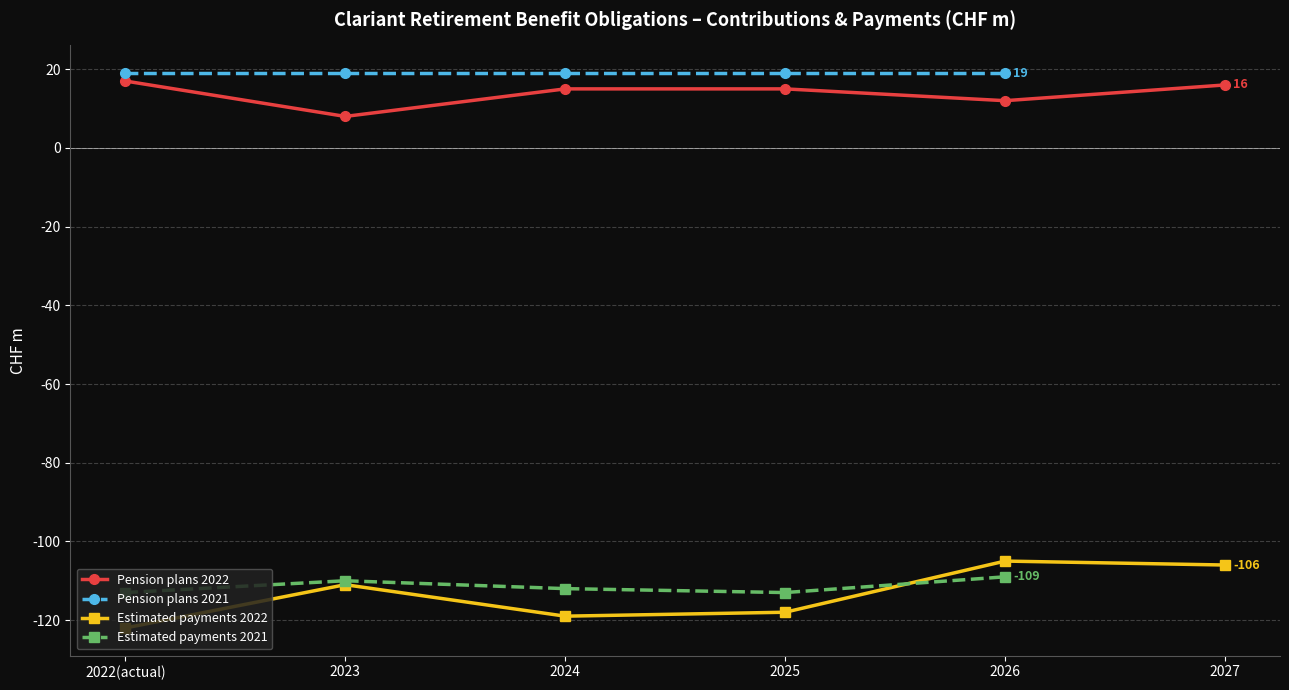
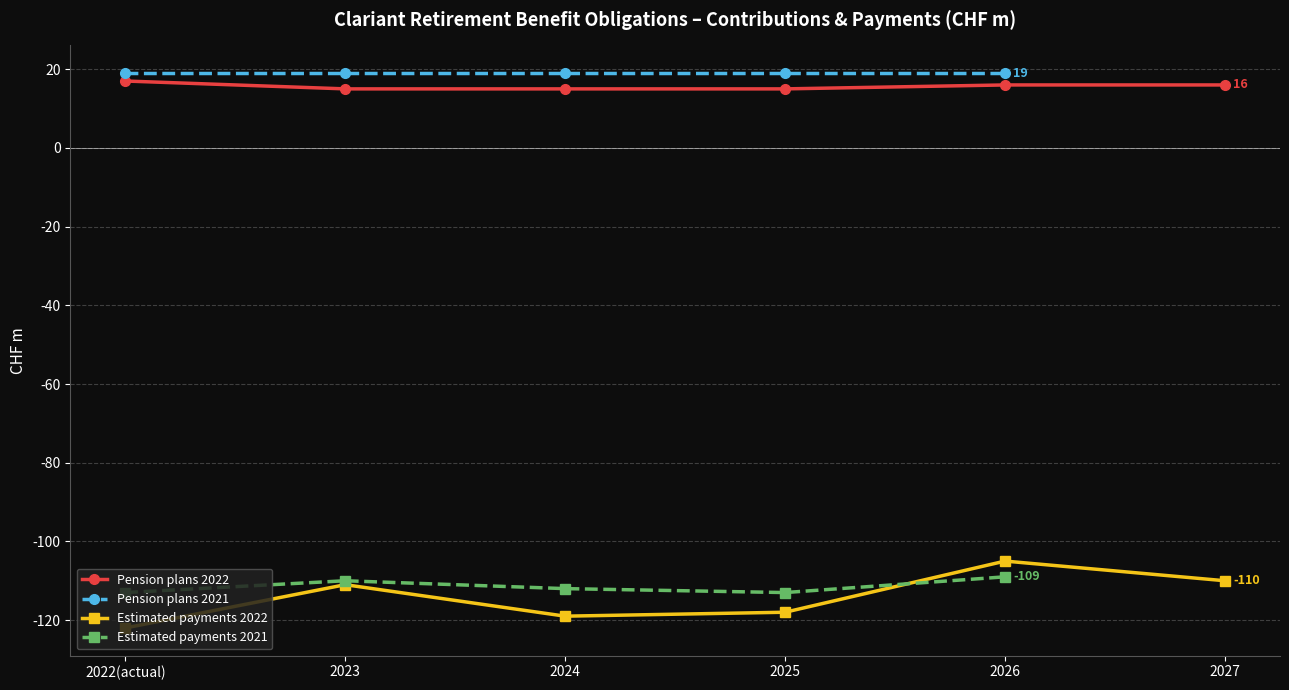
Pension plans 2022, 2023: 8 -> 15
Pension plans 2022, 2026: 12 -> 16
Estimated payments 2022, 2027: -106 -> -110
